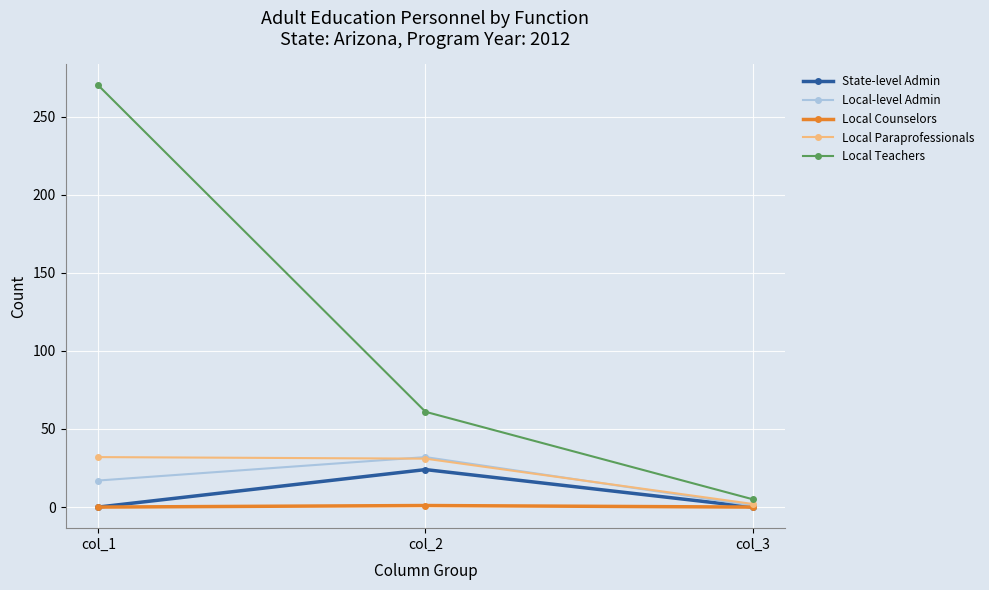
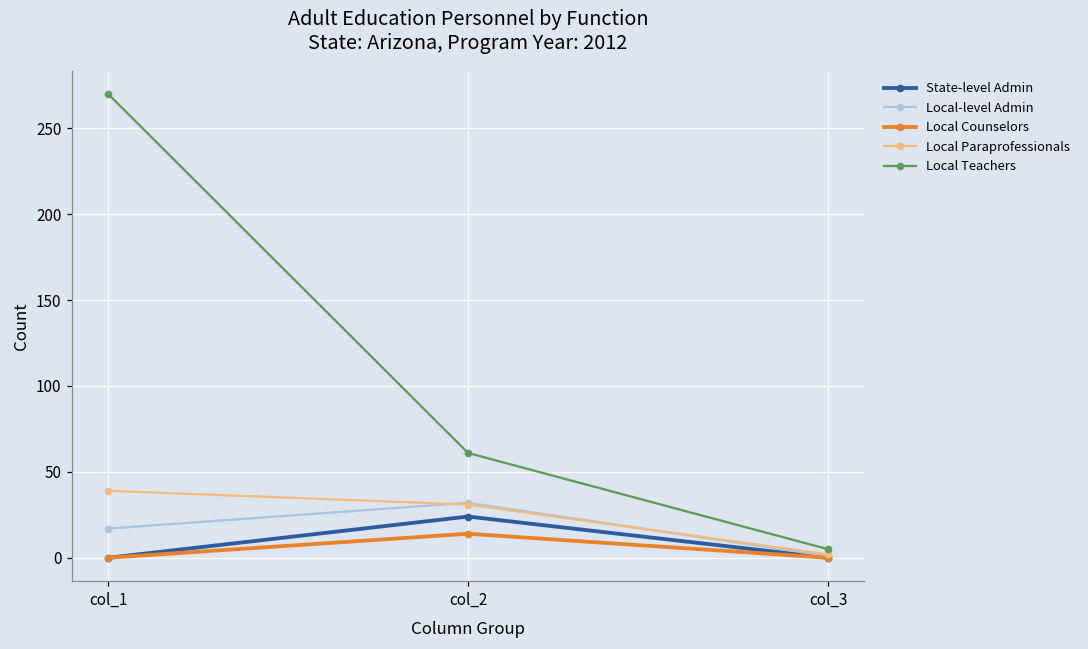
Local Paraprofessionals, col_1: 32 -> 39
Local Counselors, col_2: 1 -> 14
